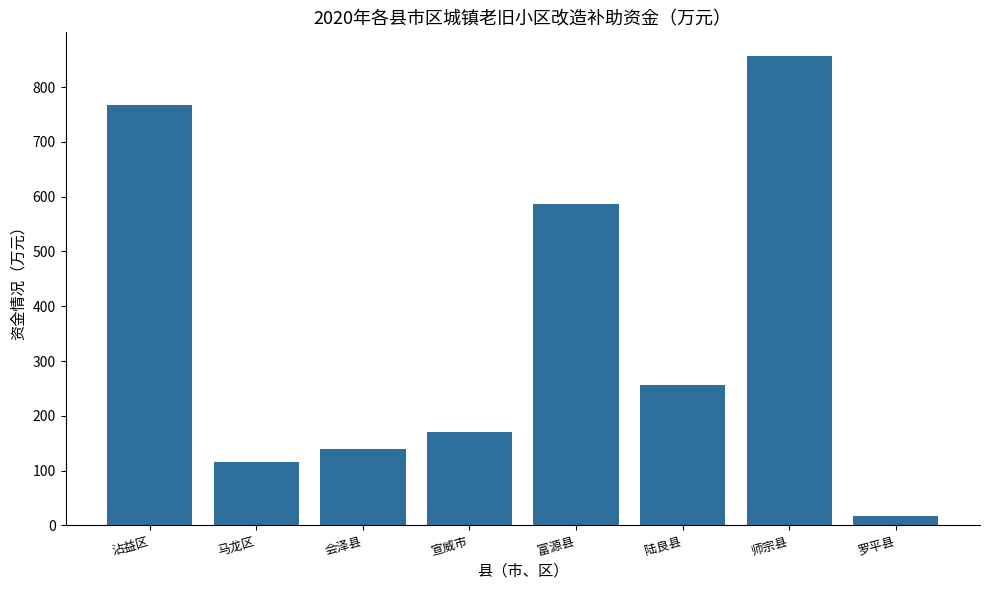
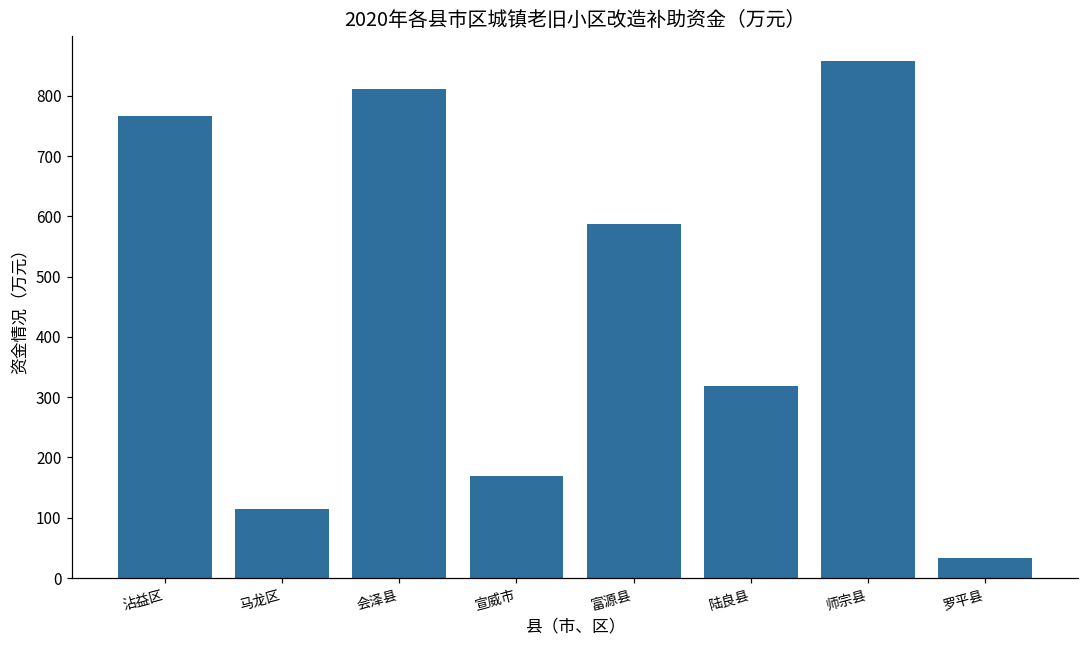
会泽县: 140 -> 810
陆良县: 260 -> 320
罗平县: 20 -> 30
